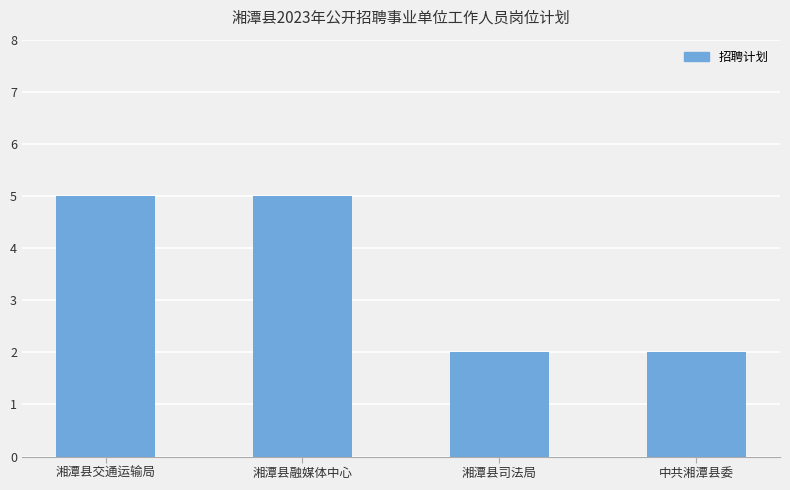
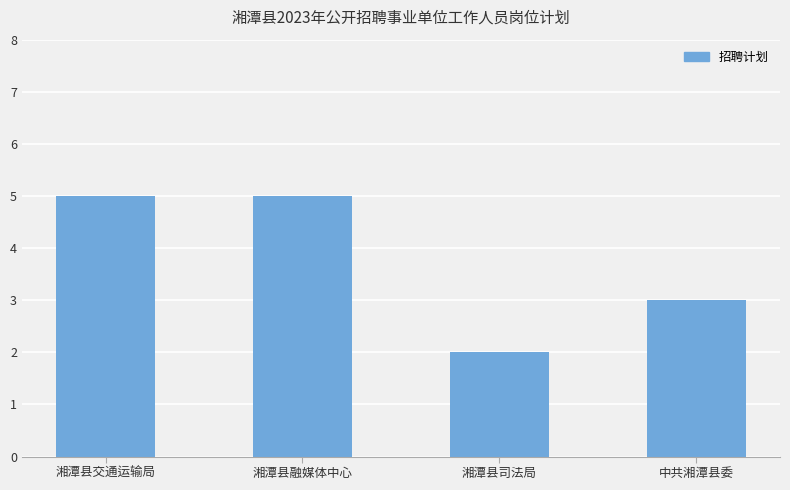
中共湘潭县委: 2 -> 3
